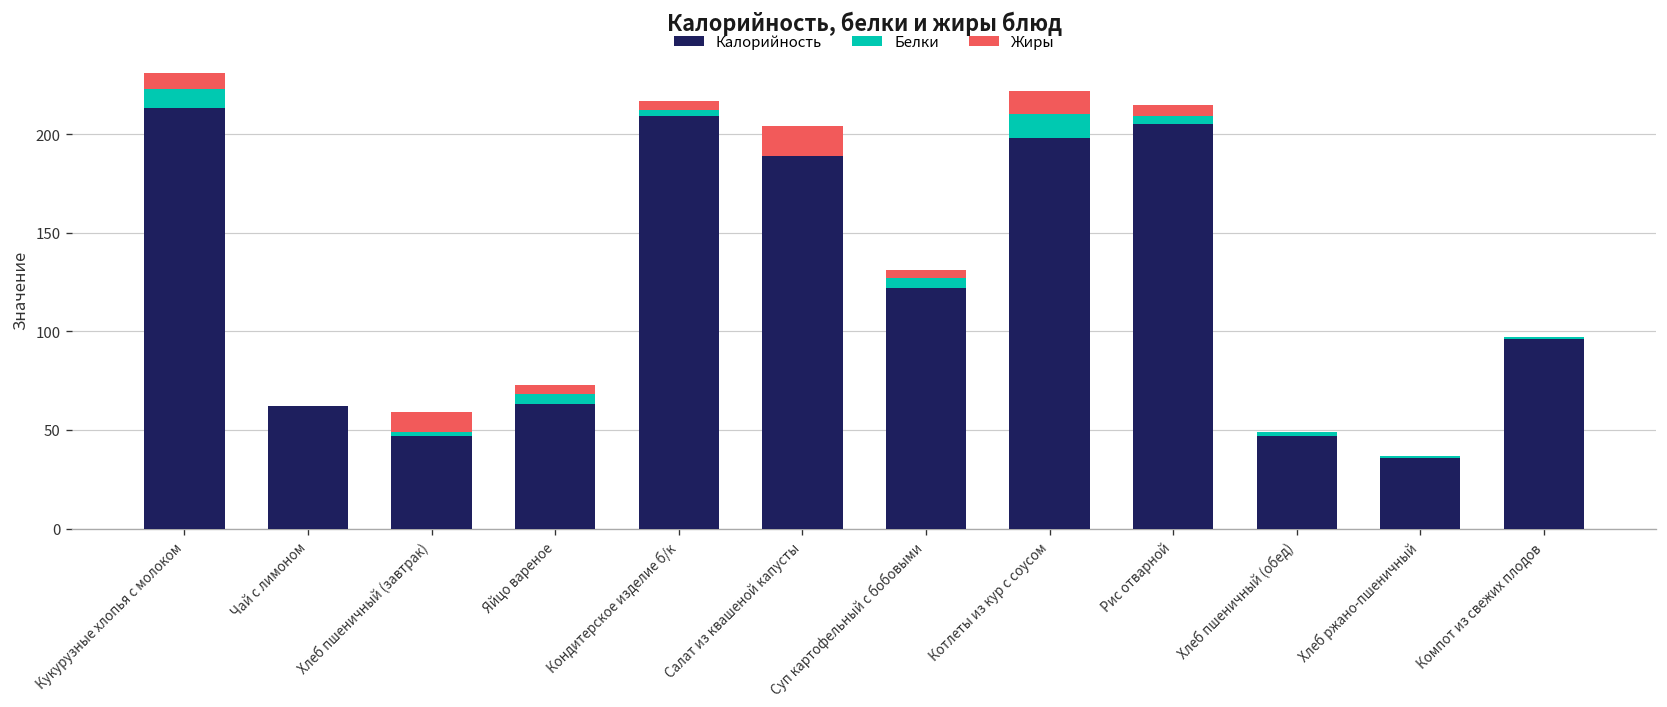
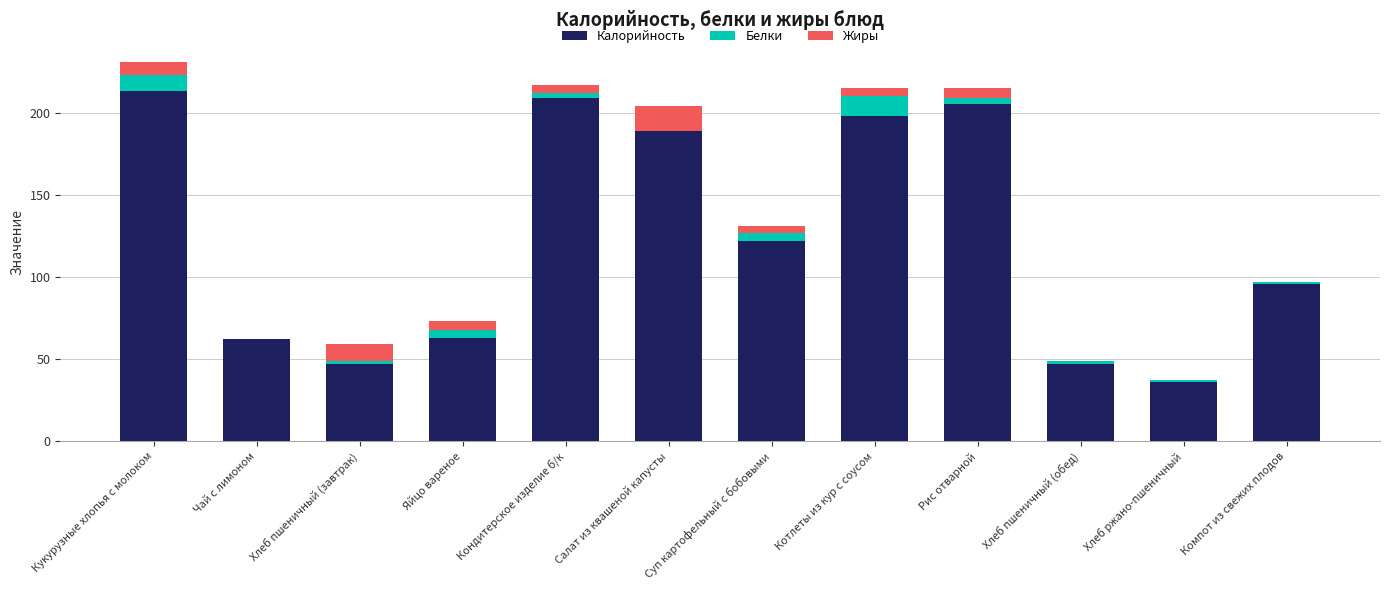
Жиры, Котлеты из кур с соусом: 12 -> 5
